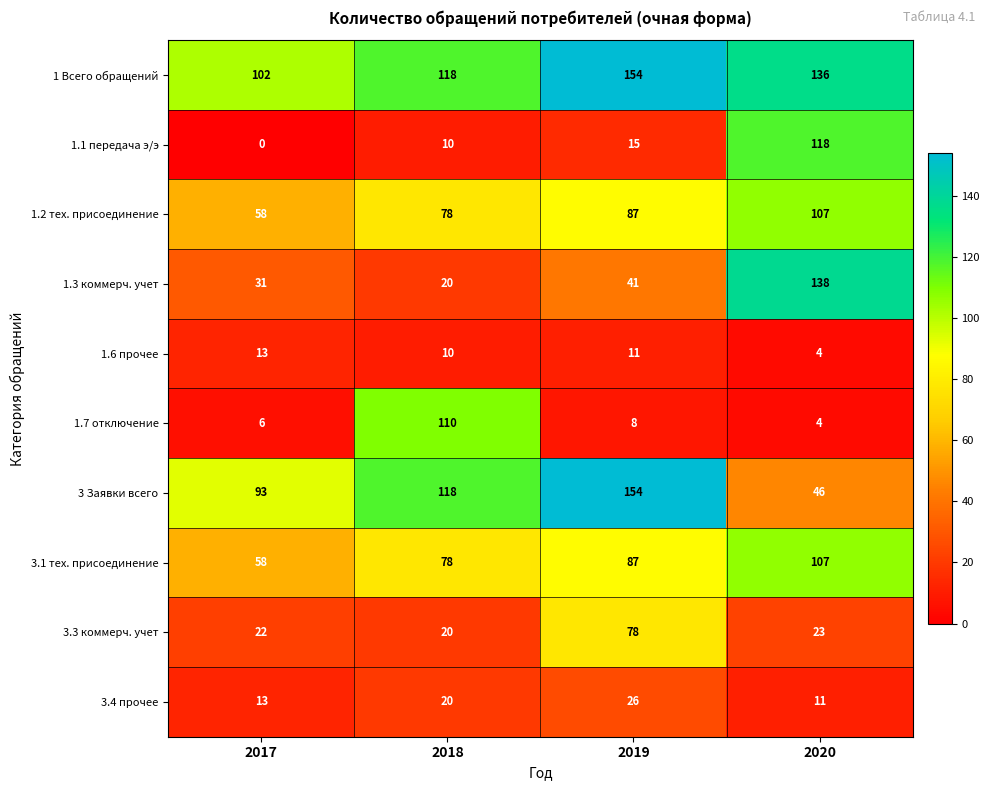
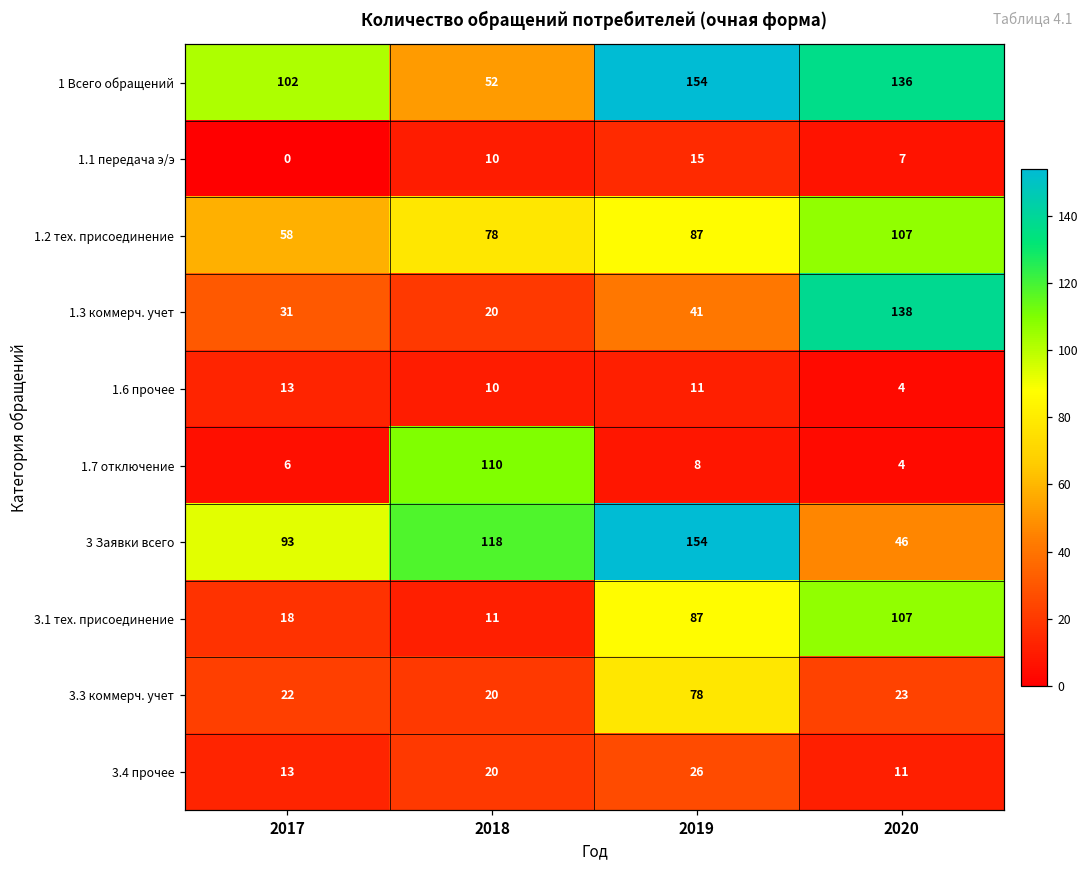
1 Всего обращений, 2018: 118 -> 52
1.1 передача э/э, 2020: 118 -> 7
3.1 тех. присоединение, 2017: 58 -> 18
3.1 тех. присоединение, 2018: 78 -> 11
